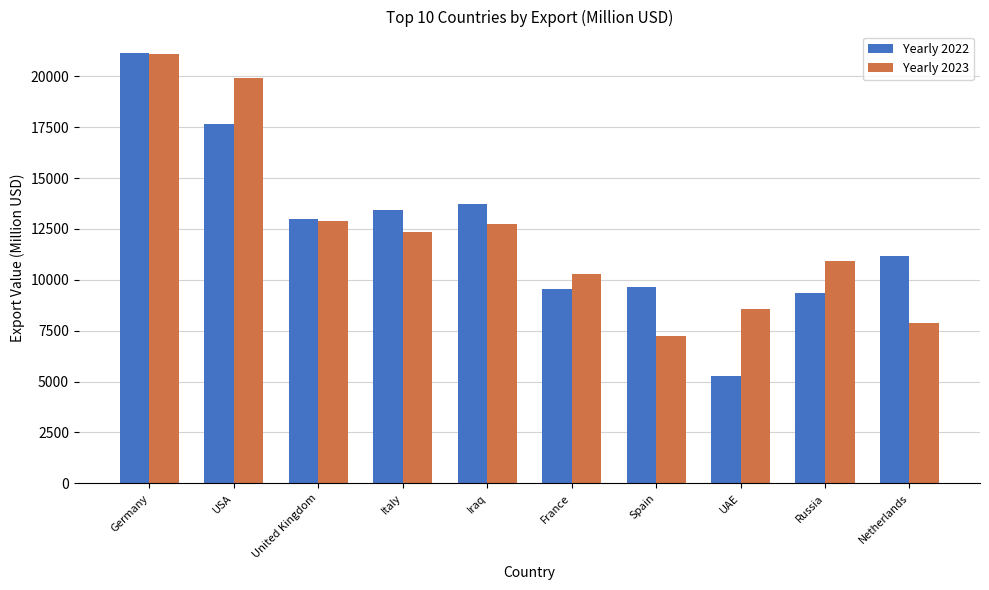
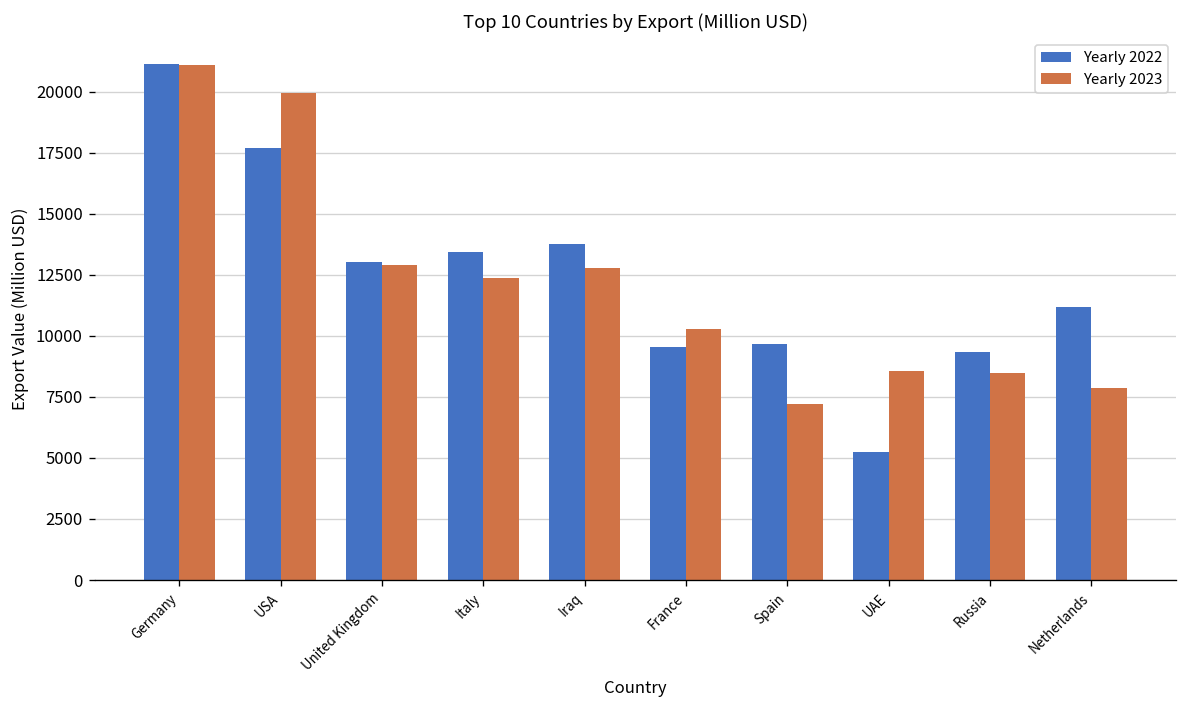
Yearly 2023, Russia: 10900 -> 8500
